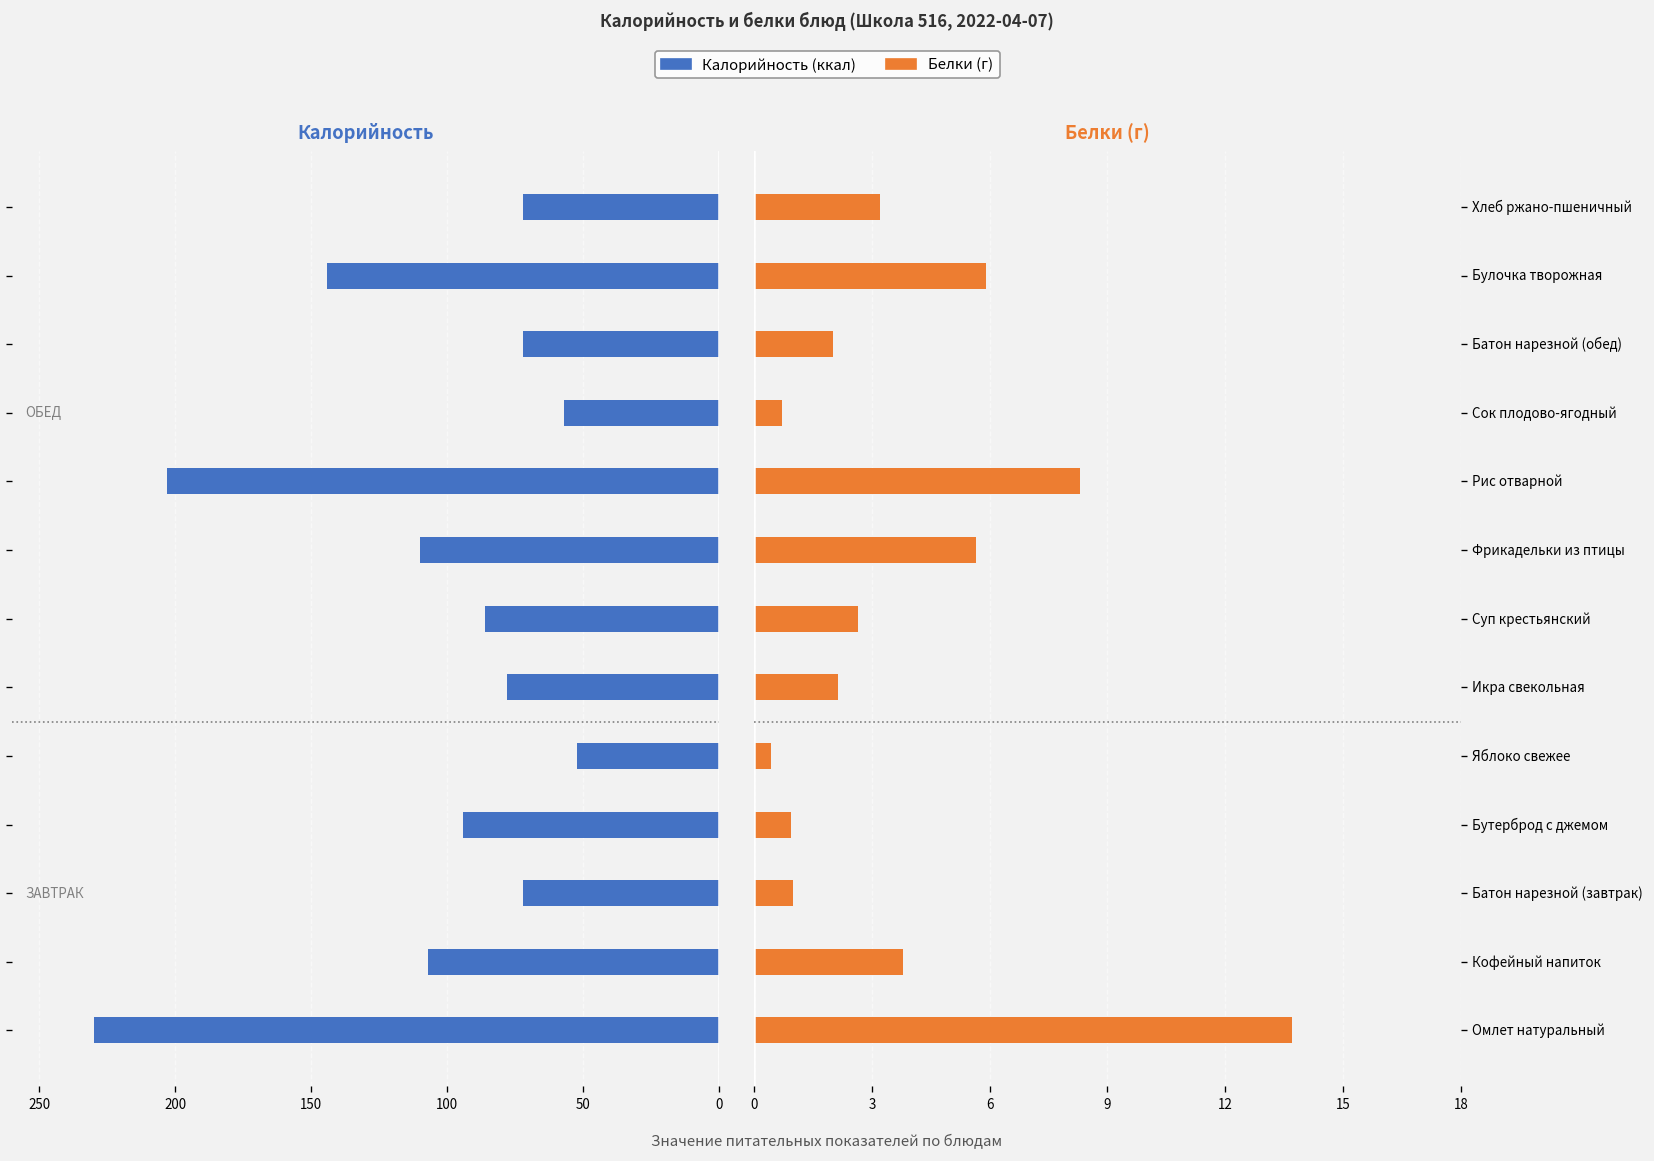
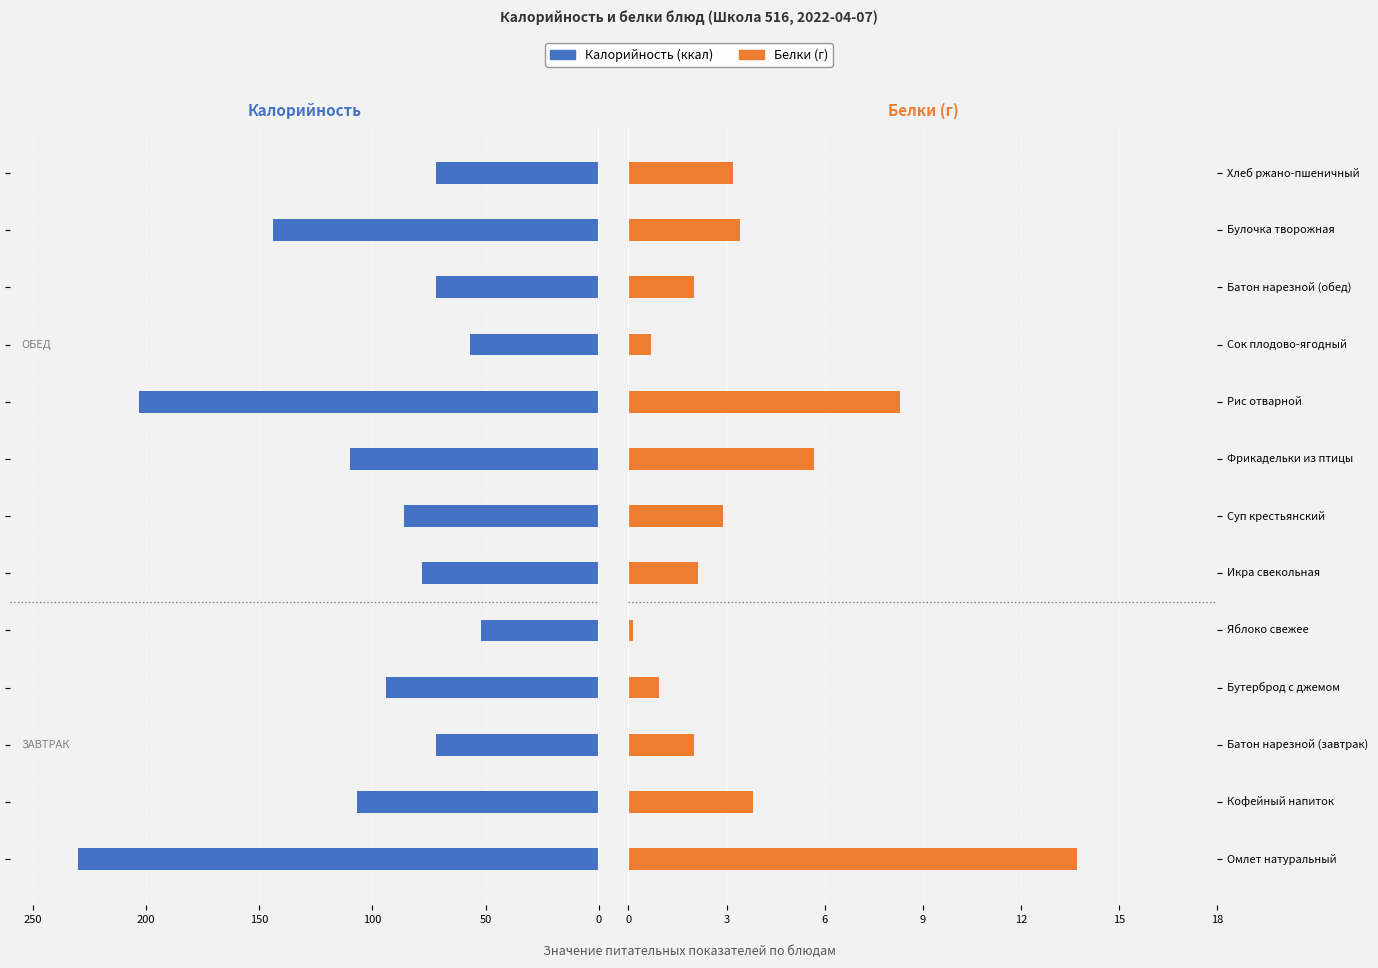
Белки (г), Булочка творожная: 5.9 -> 3.4
Белки (г), Суп крестьянский: 2.6 -> 2.9
Белки (г), Яблоко свежее: 0.4 -> 0.1
Белки (г), Батон нарезной (завтрак): 1 -> 2
